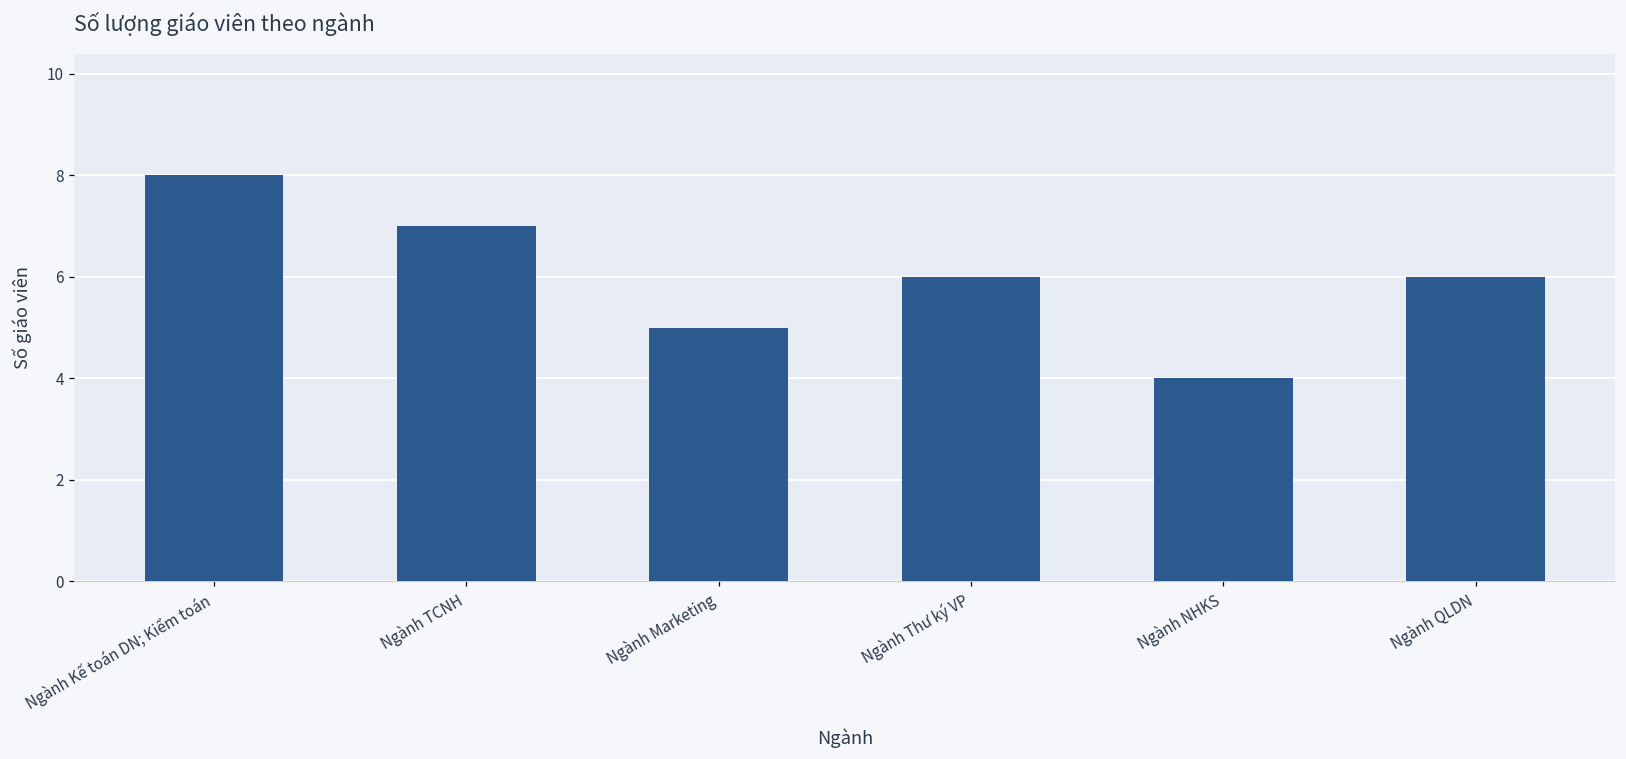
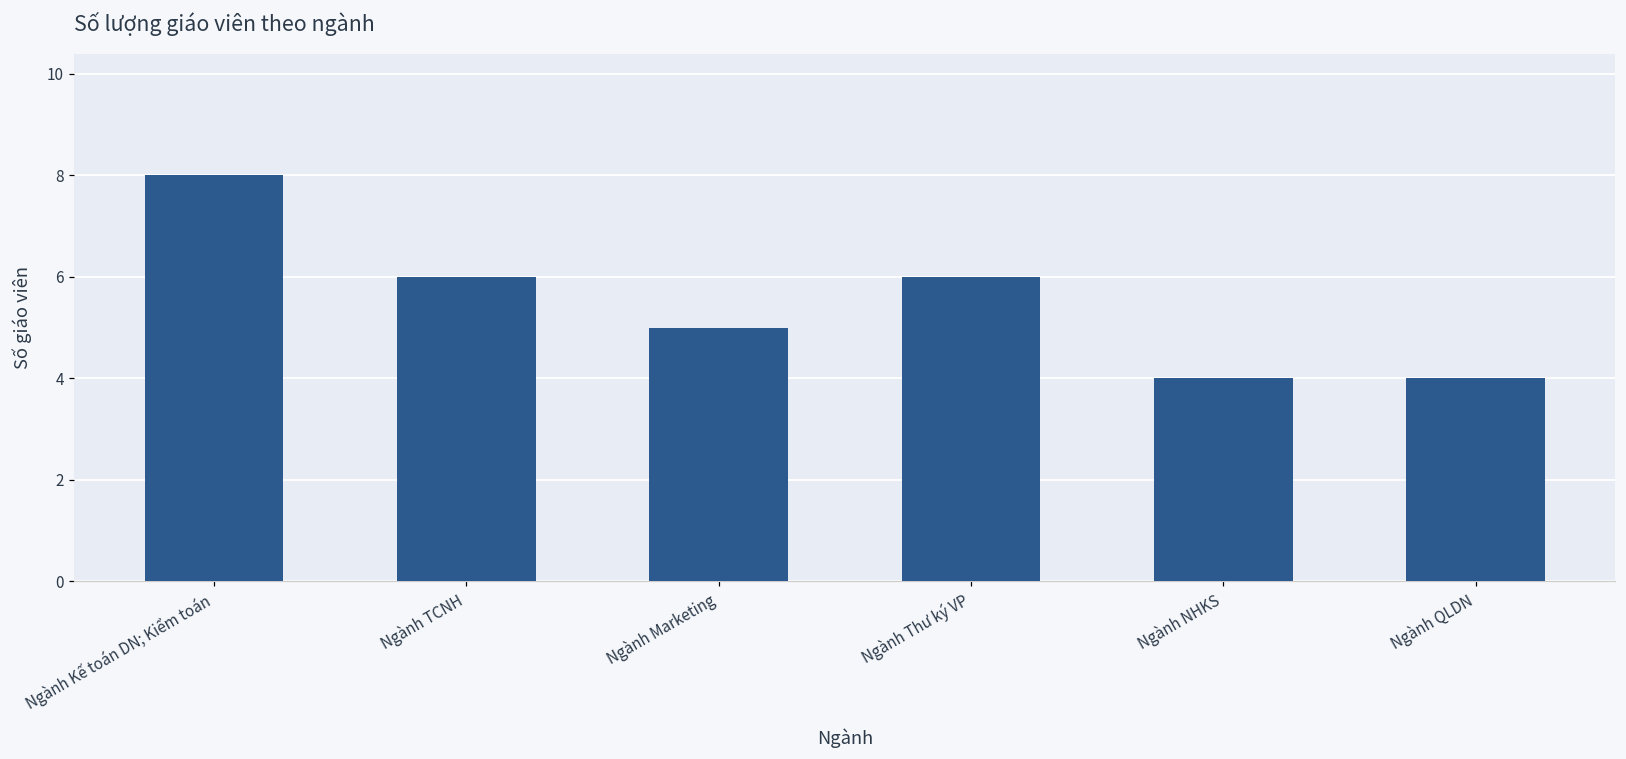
Ngành TCNH: 7 -> 6
Ngành QLDN: 6 -> 4
